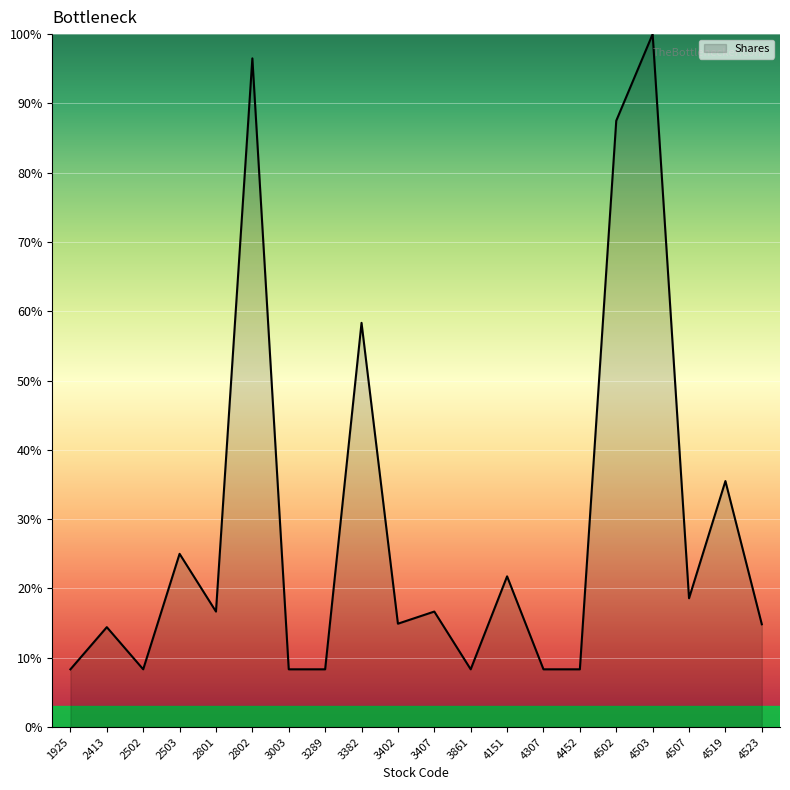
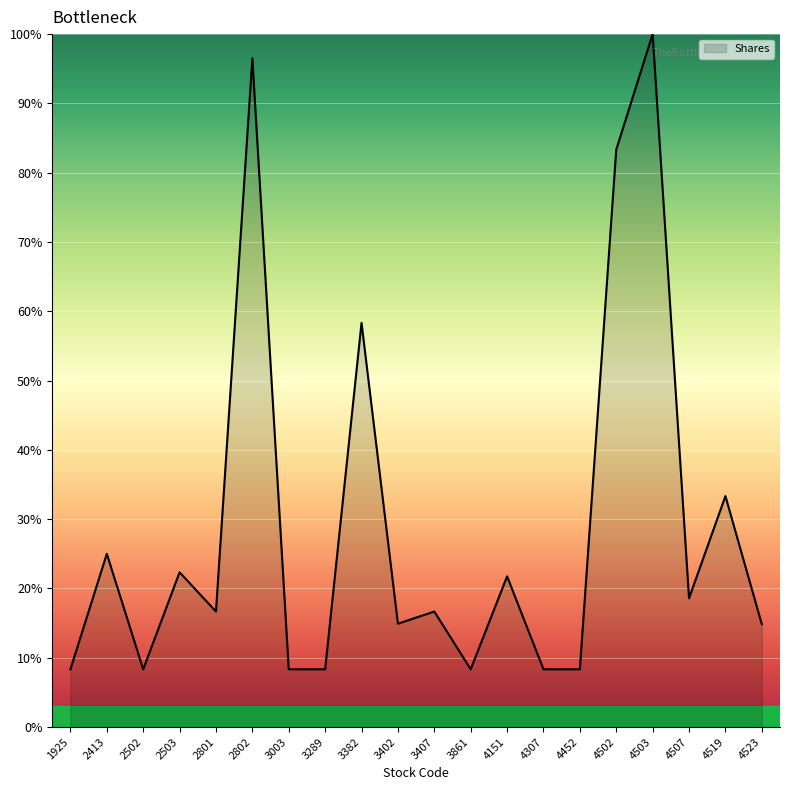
2413: 14% -> 25%
2503: 25% -> 22%
4502: 88% -> 83%
4519: 36% -> 33%
